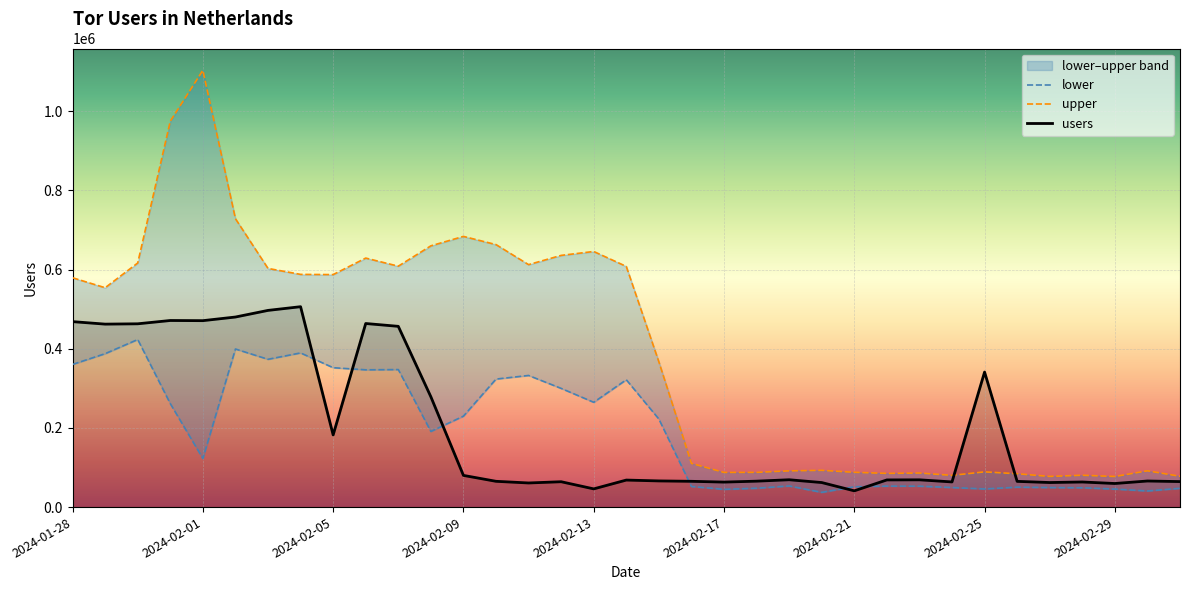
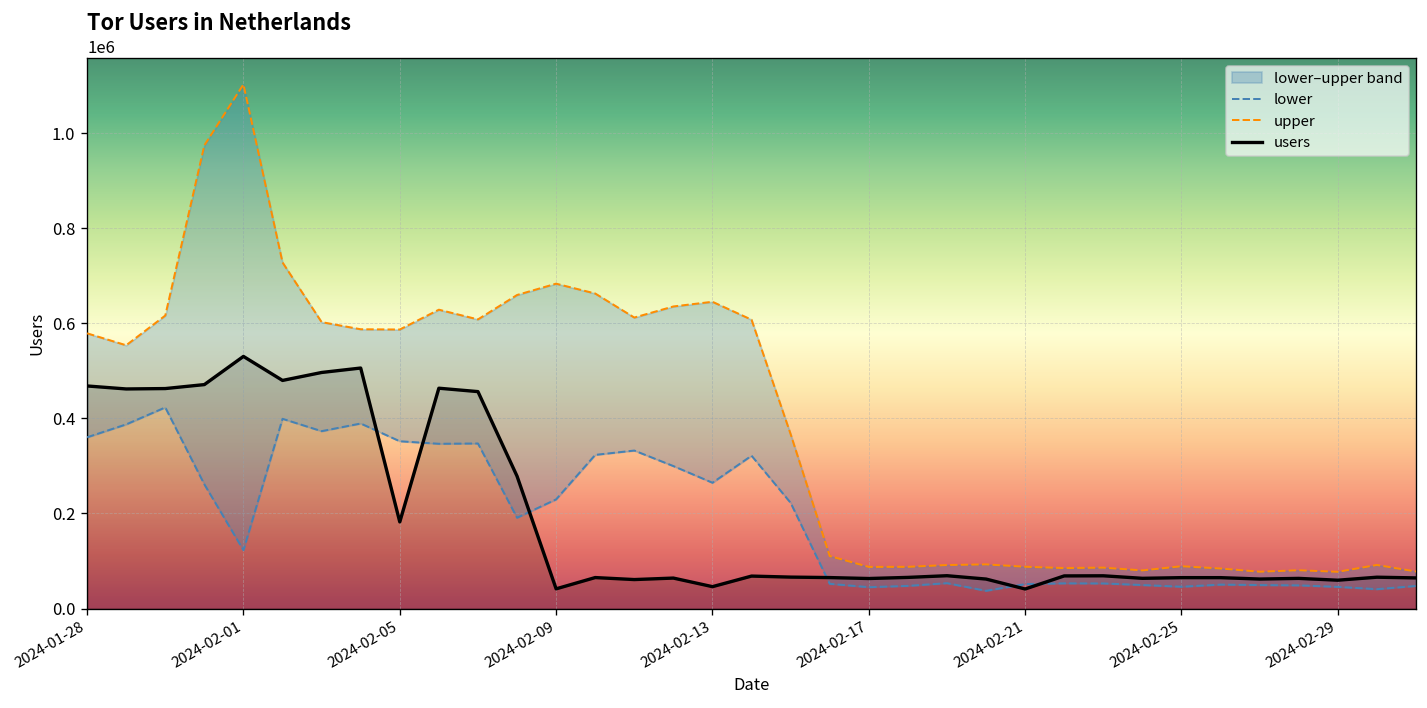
users, 2024-02-01: 470000 -> 530000
users, 2024-02-09: 80000 -> 40000
users, 2024-02-25: 340000 -> 60000
